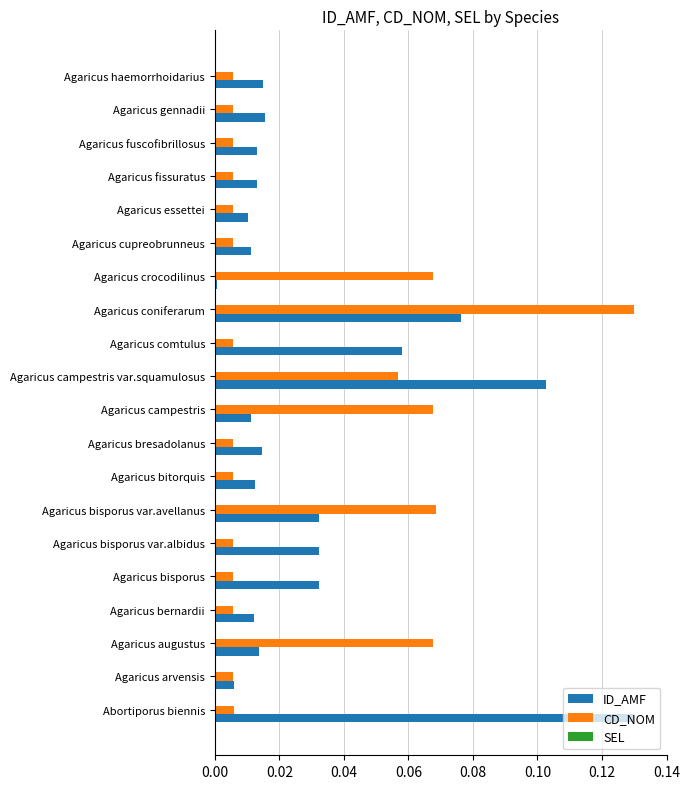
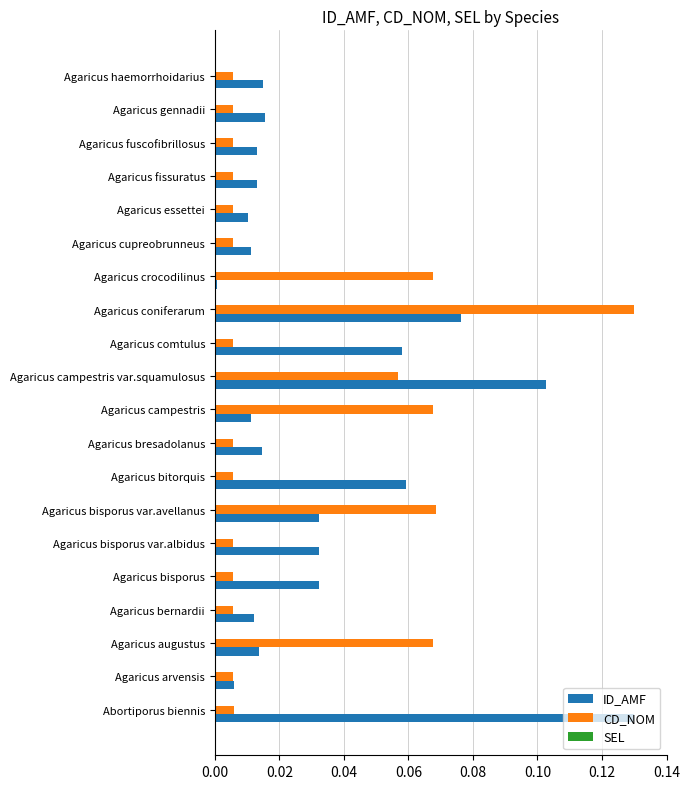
ID_AMF, Agaricus bitorquis: 0.012 -> 0.059
